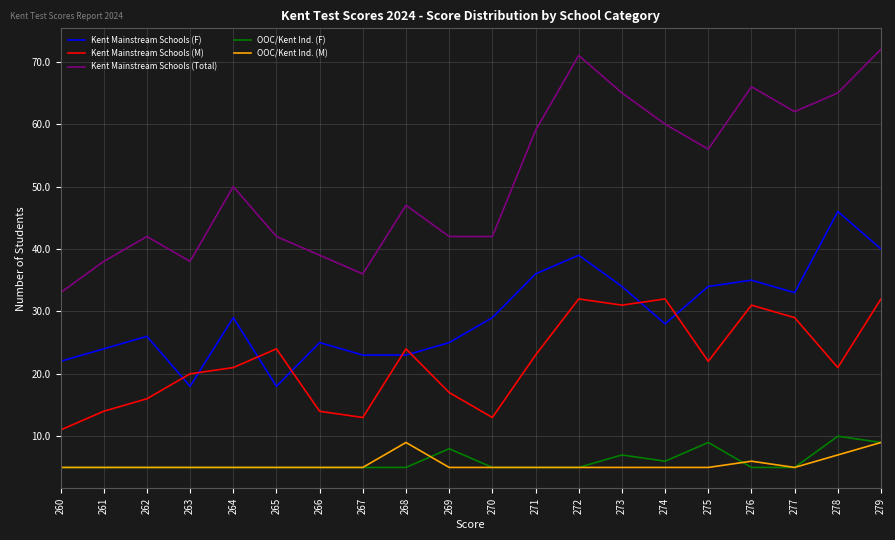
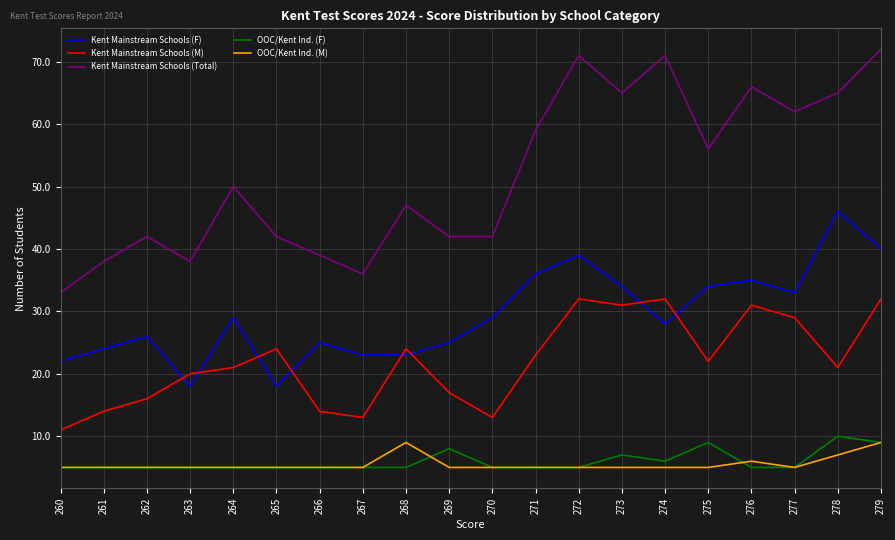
Kent Mainstream Schools (Total), 274: 60 -> 71
